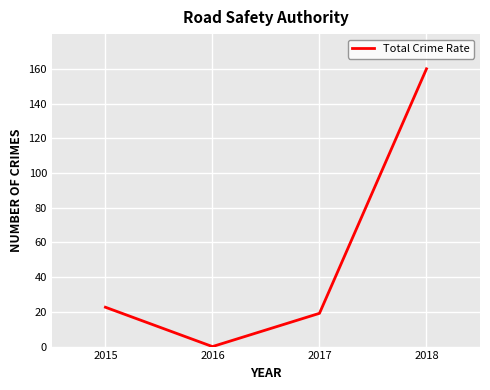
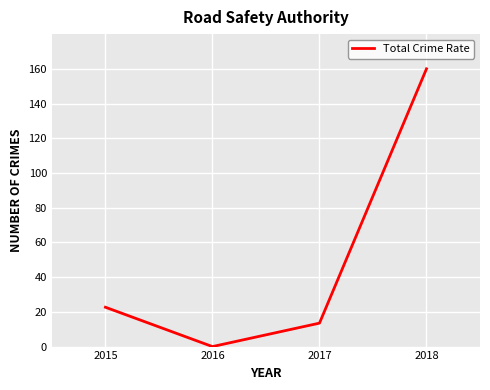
2017: 19 -> 14
